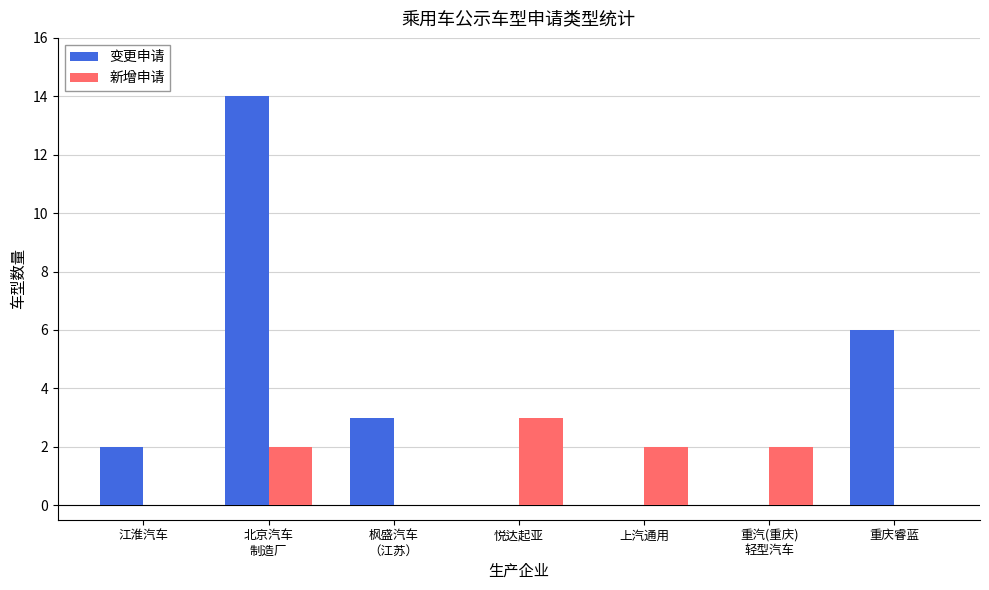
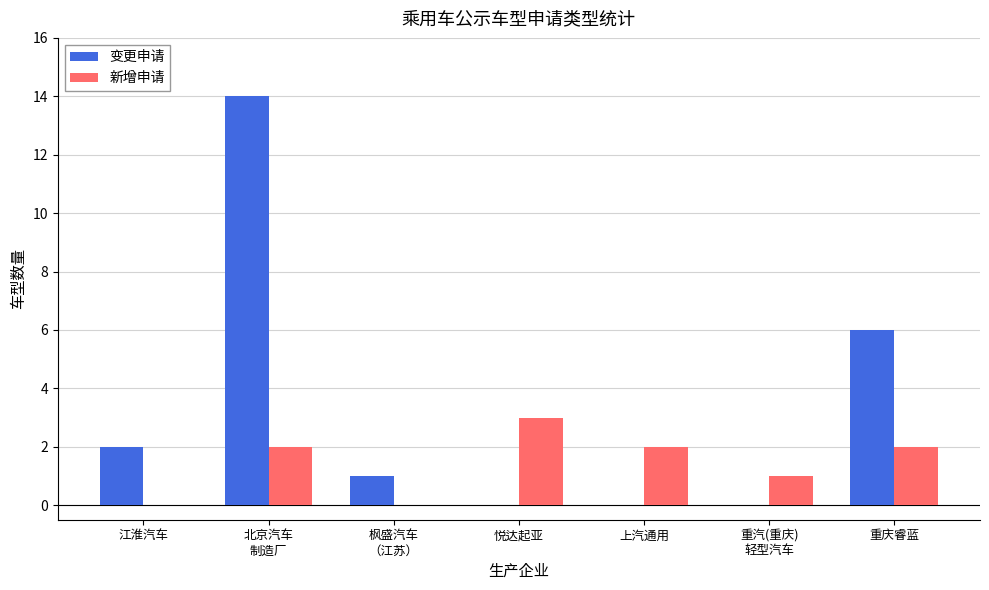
变更申请, 枫盛汽车 （江苏）: 3 -> 1
新增申请, 重汽(重庆) 轻型汽车: 2 -> 1
新增申请, 重庆睿蓝: 0 -> 2
